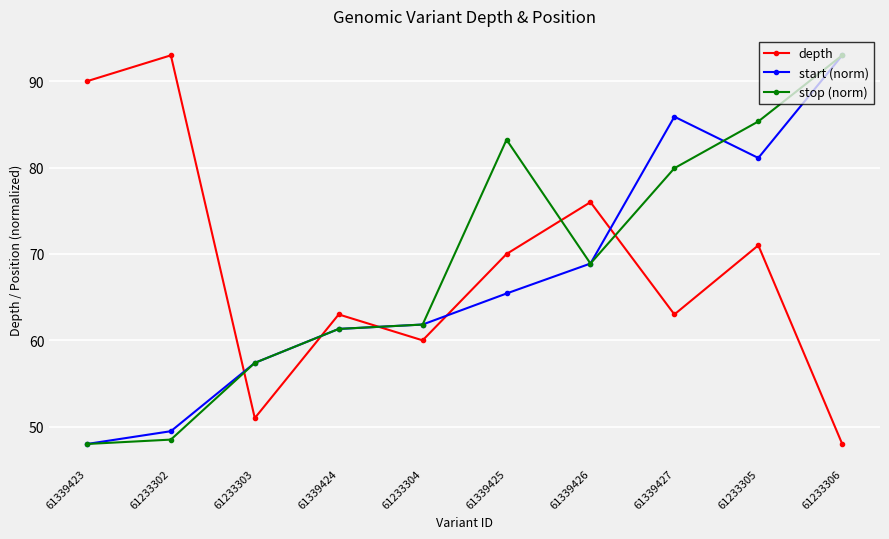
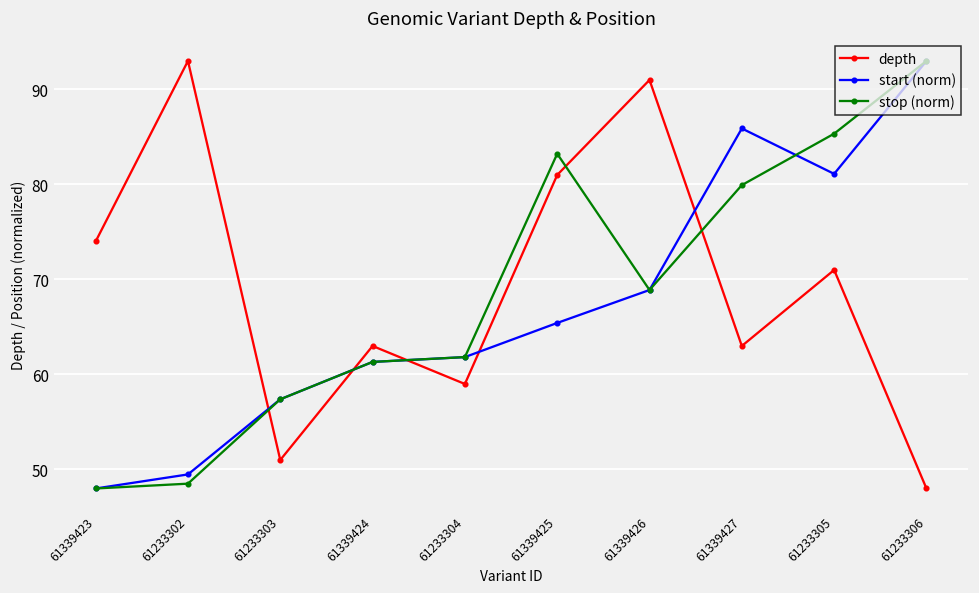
depth, 61339423: 90 -> 74
depth, 61233304: 60 -> 59
depth, 61339425: 70 -> 81
depth, 61339426: 76 -> 91
